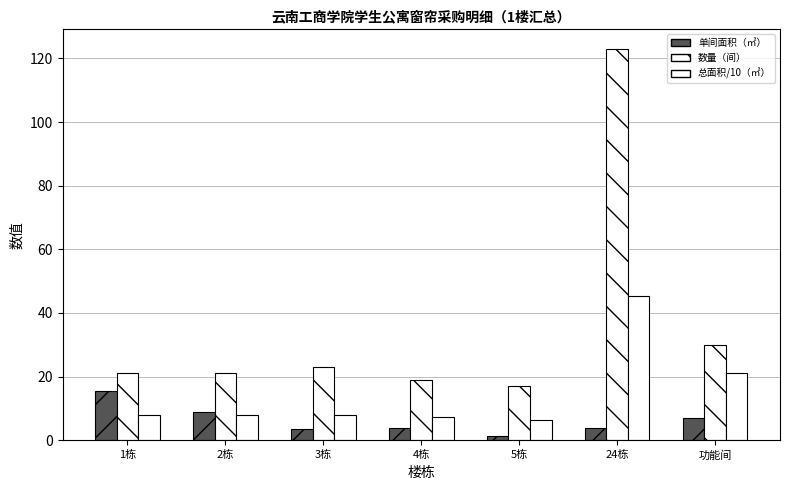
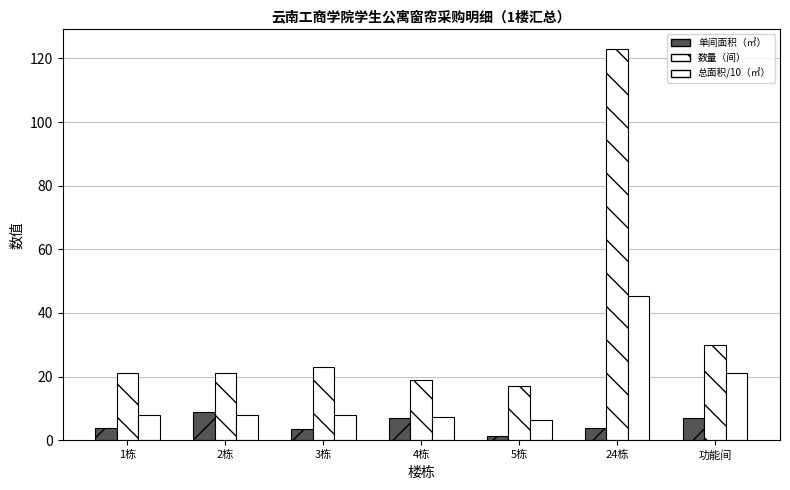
单间面积（㎡）, 1栋: 16 -> 4
单间面积（㎡）, 4栋: 4 -> 7
